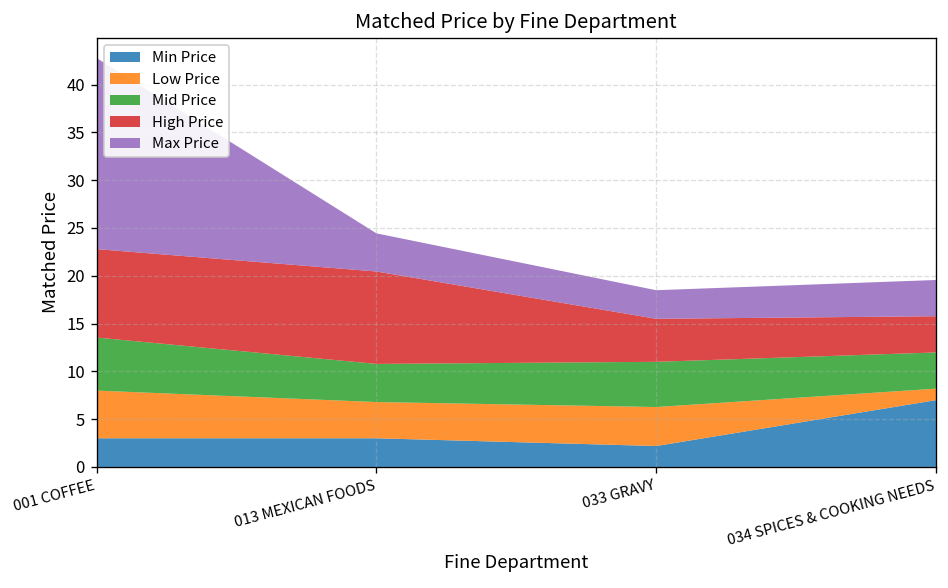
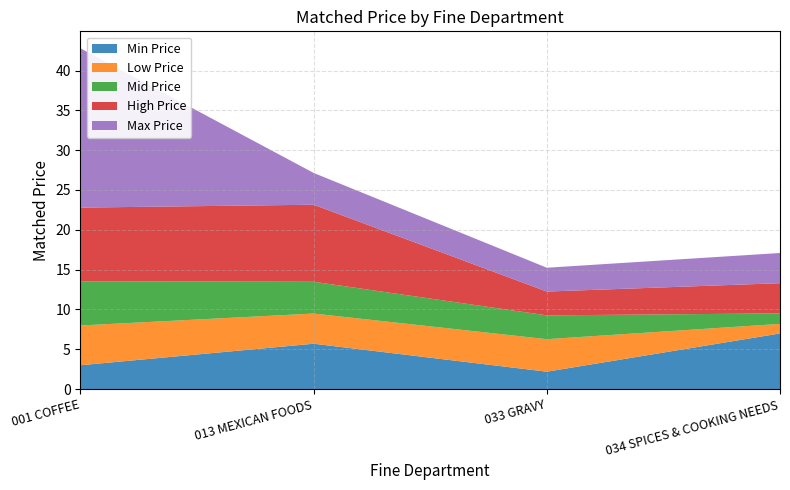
Min Price, 013 MEXICAN FOODS: 3 -> 6
Mid Price, 033 GRAVY: 5 -> 3
High Price, 033 GRAVY: 5 -> 3
Mid Price, 034 SPICES & COOKING NEEDS: 4 -> 1
